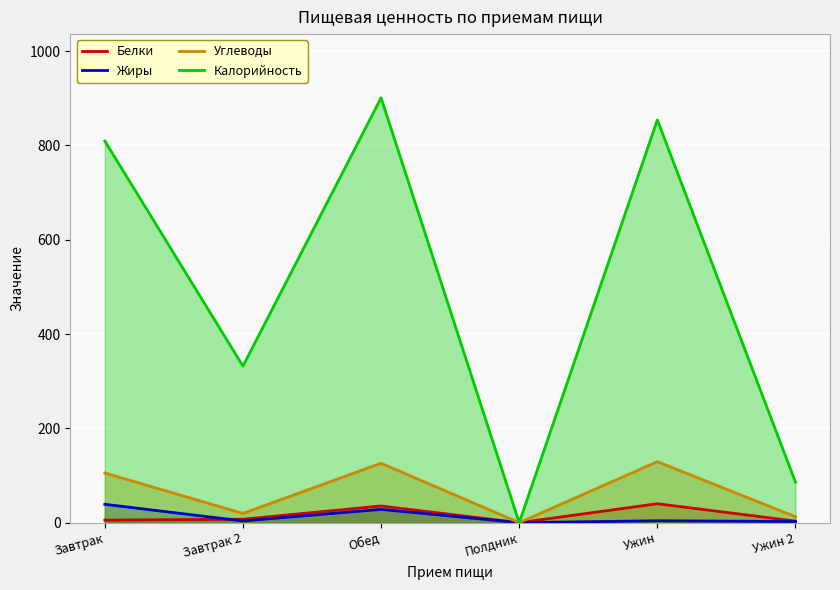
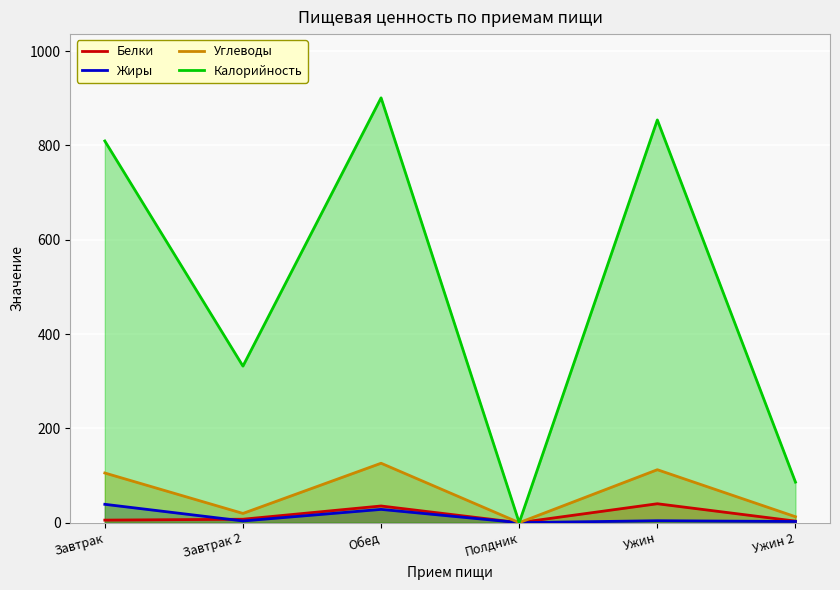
Углеводы, Ужин: 130 -> 110
